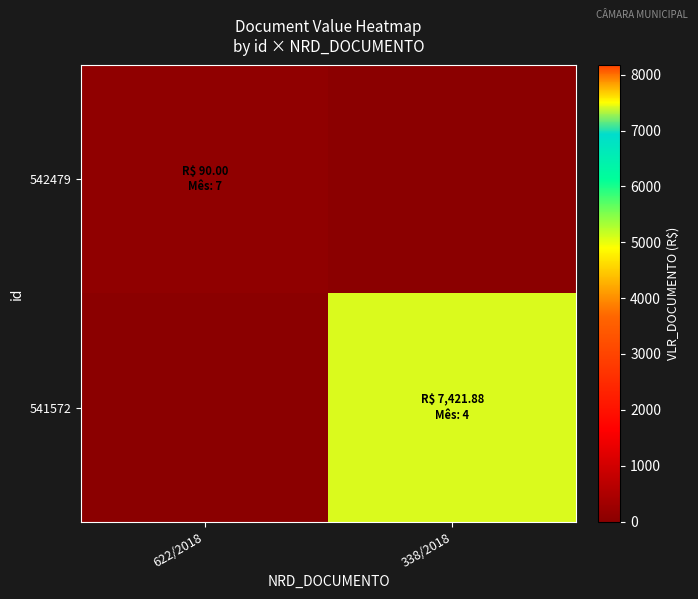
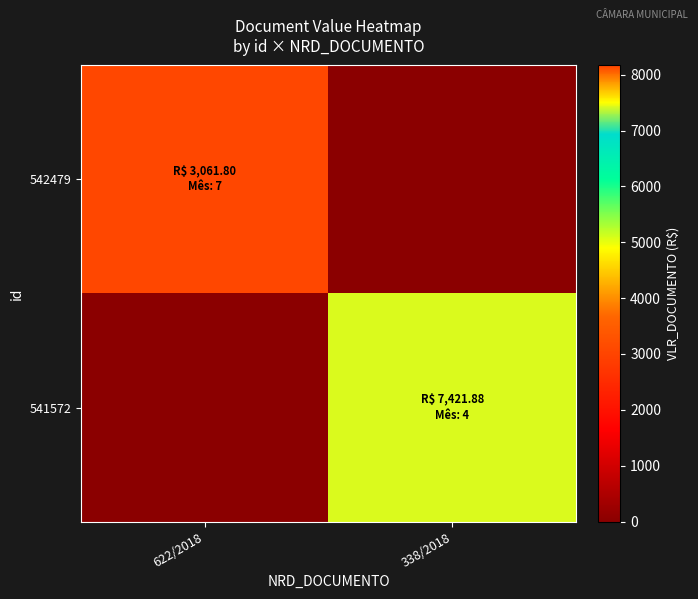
542479, 622/2018: 90.00 -> 3,061.80
